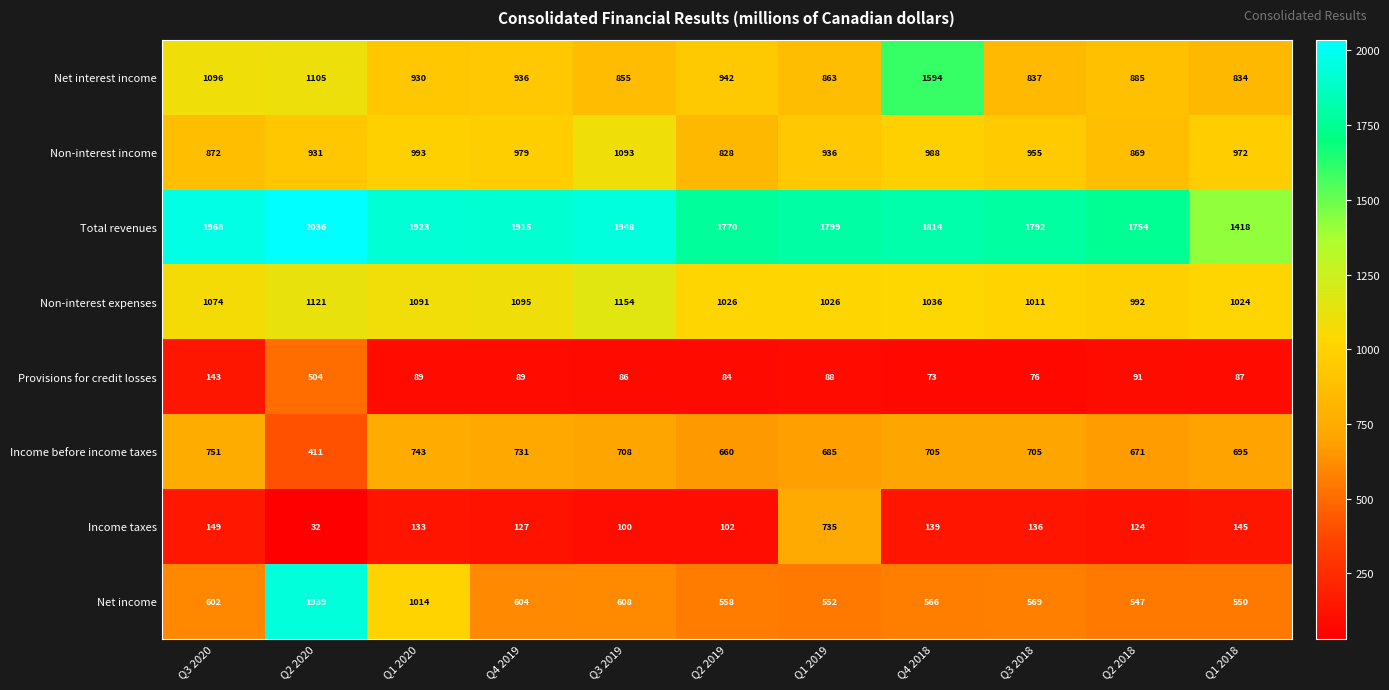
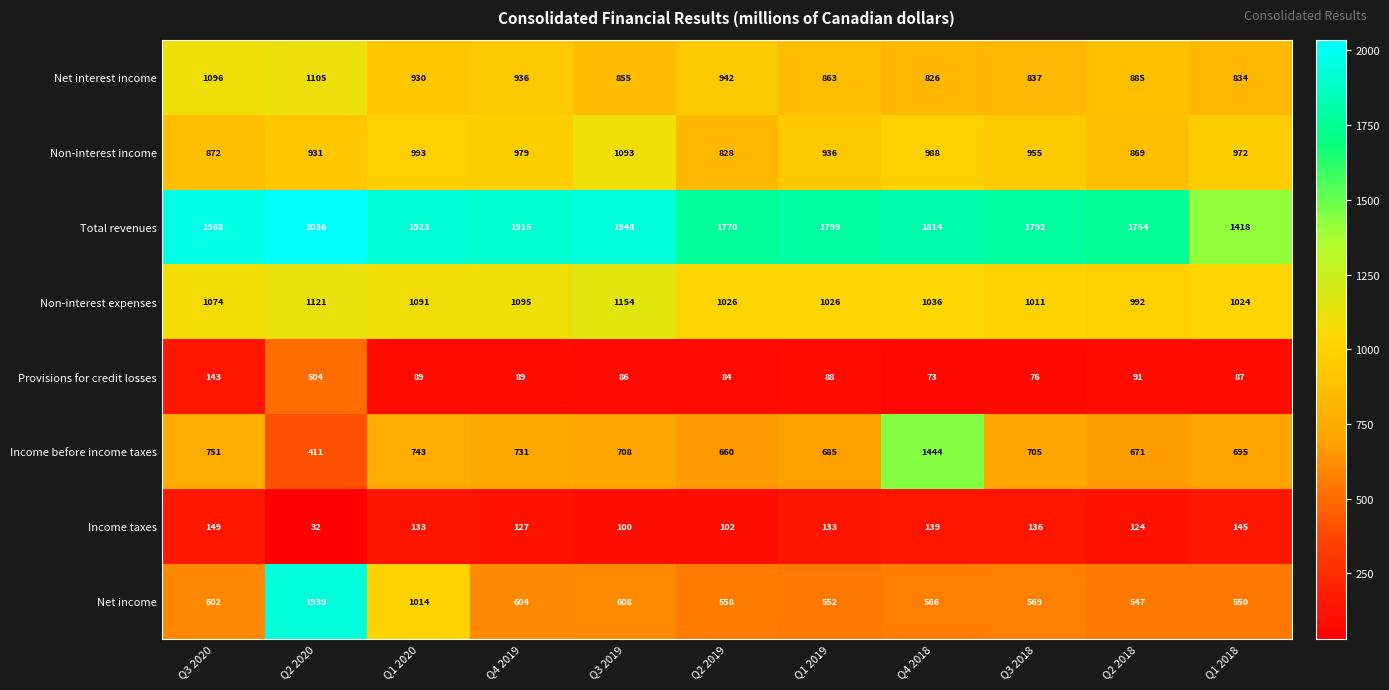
Net interest income, Q4 2018: 1594 -> 826
Income before income taxes, Q4 2018: 705 -> 1444
Income taxes, Q1 2019: 735 -> 133
